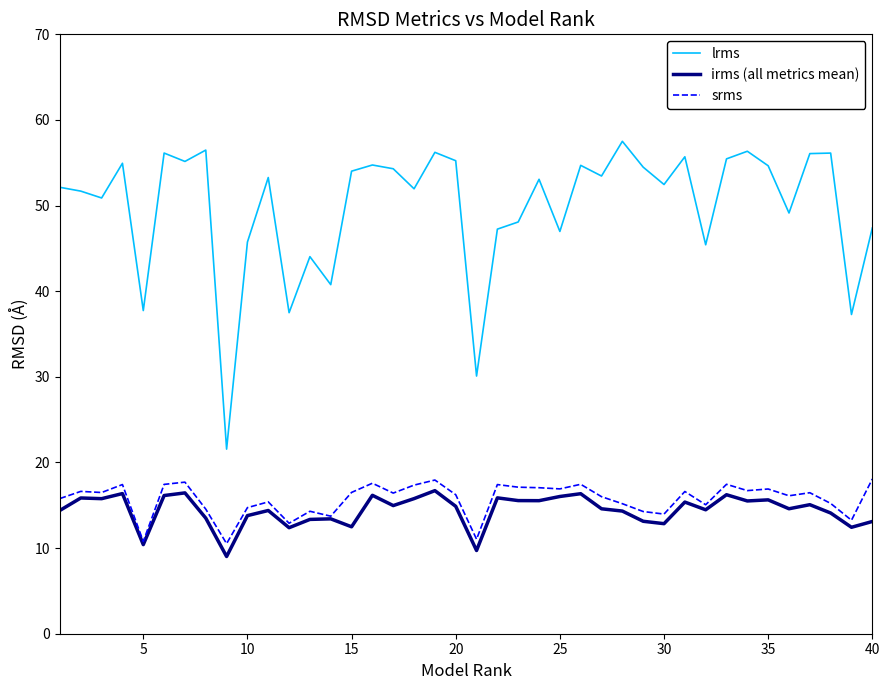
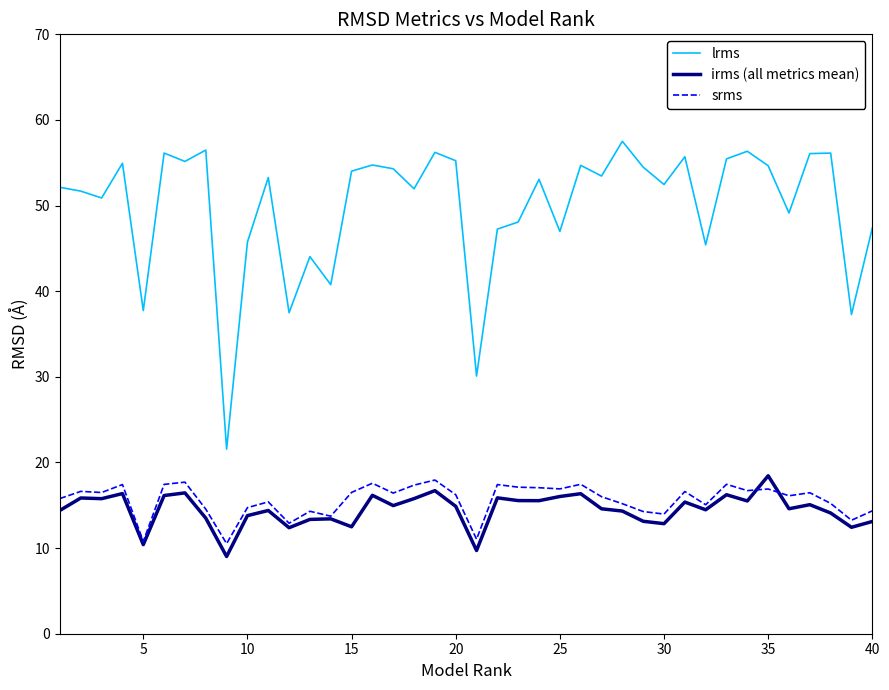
irms (all metrics mean), 35: 16 -> 18
srms, 40: 18 -> 14
